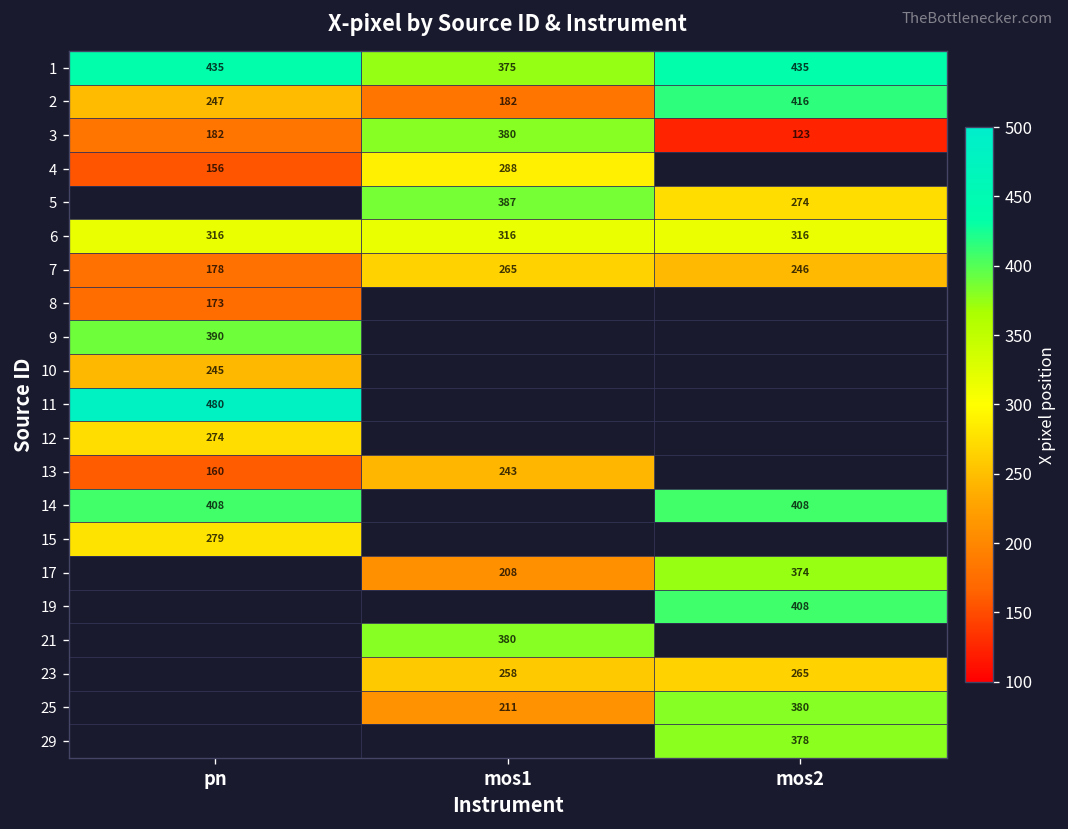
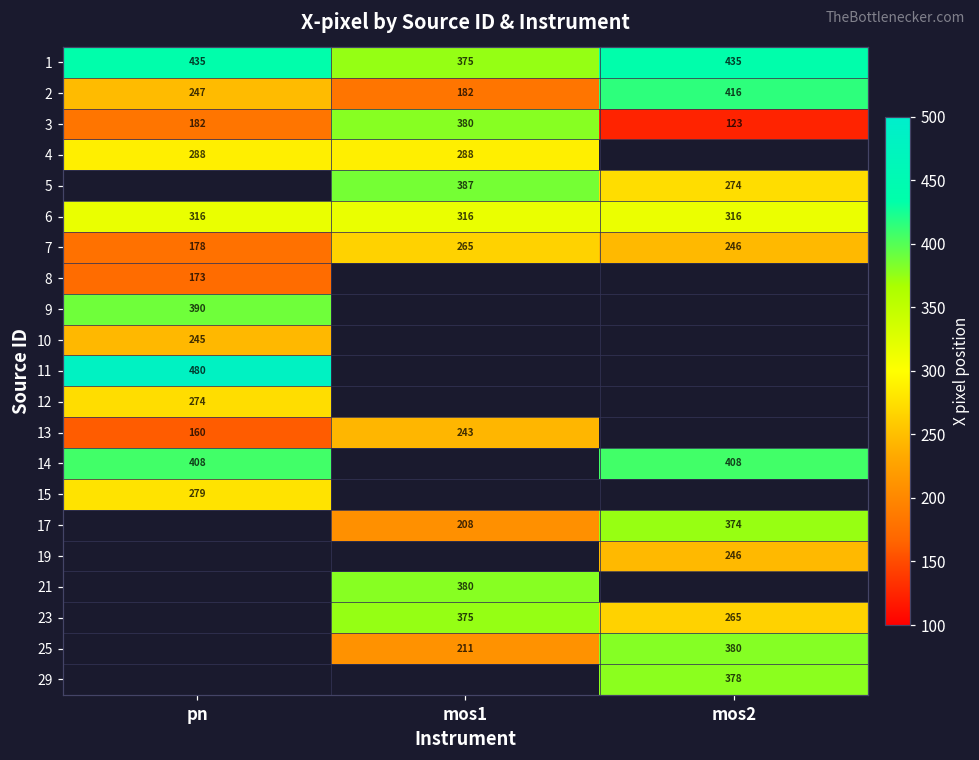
4, pn: 156 -> 288
19, mos2: 408 -> 246
23, mos1: 258 -> 375
